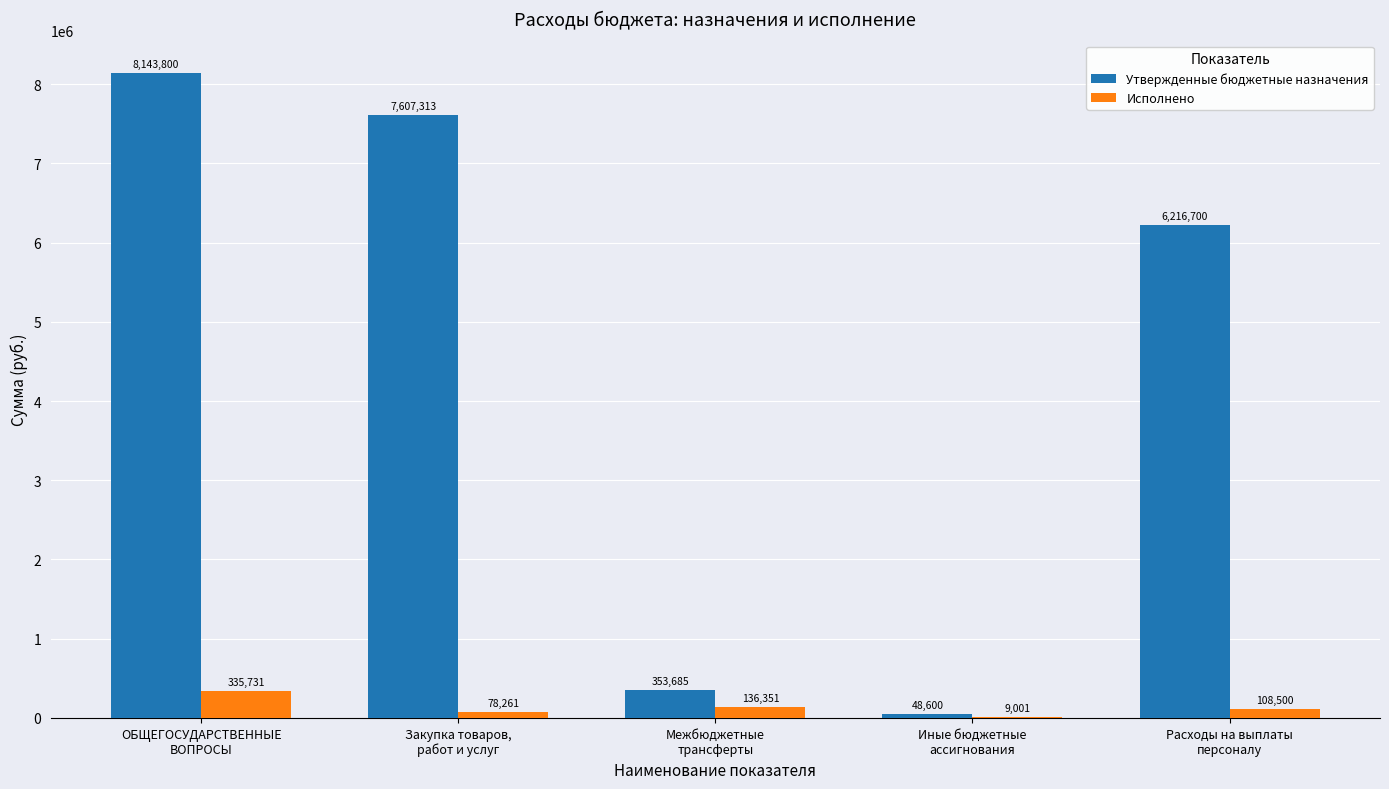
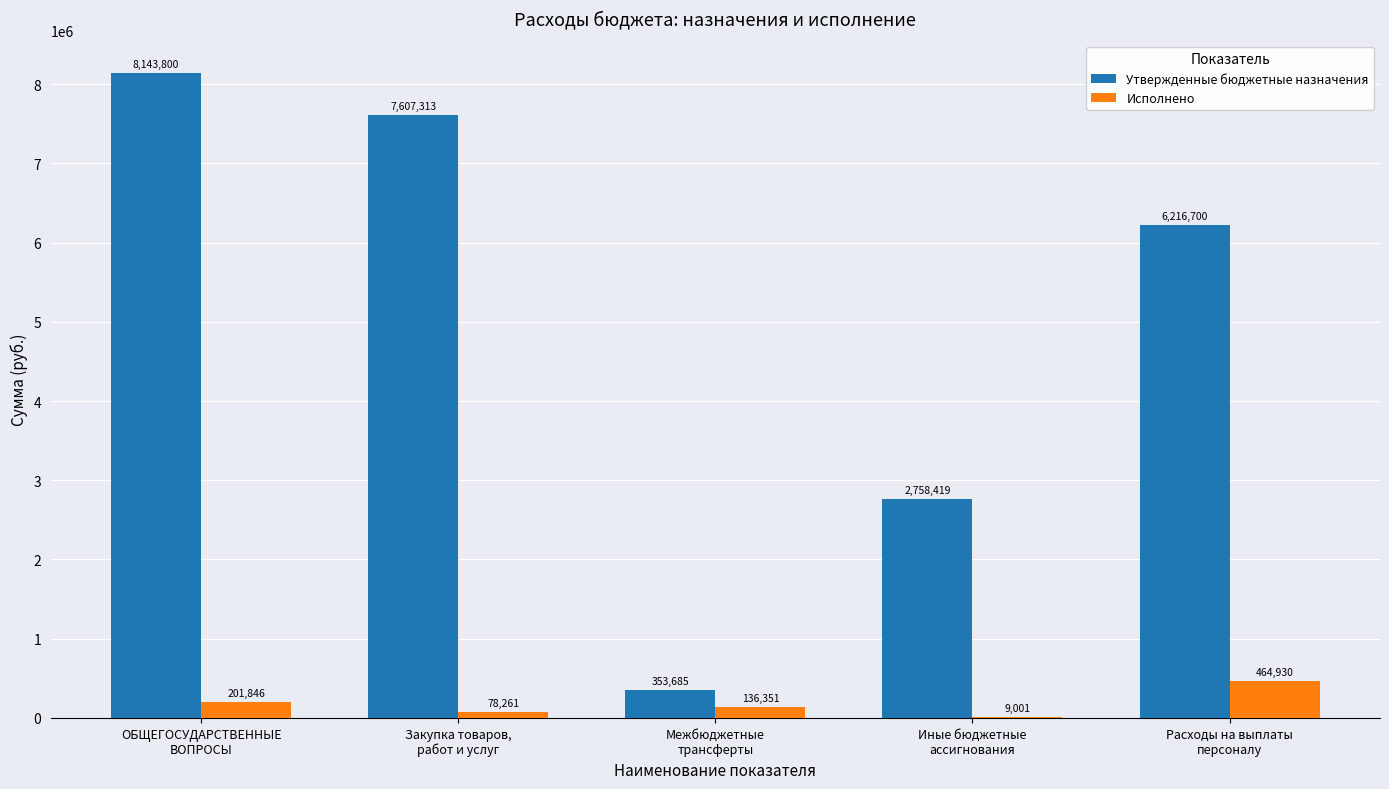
Исполнено, ОБЩЕГОСУДАРСТВЕННЫЕ ВОПРОСЫ: 335,731 -> 201,846
Утвержденные бюджетные назначения, Иные бюджетные ассигнования: 48,600 -> 2,758,419
Исполнено, Расходы на выплаты персоналу: 108,500 -> 464,930
